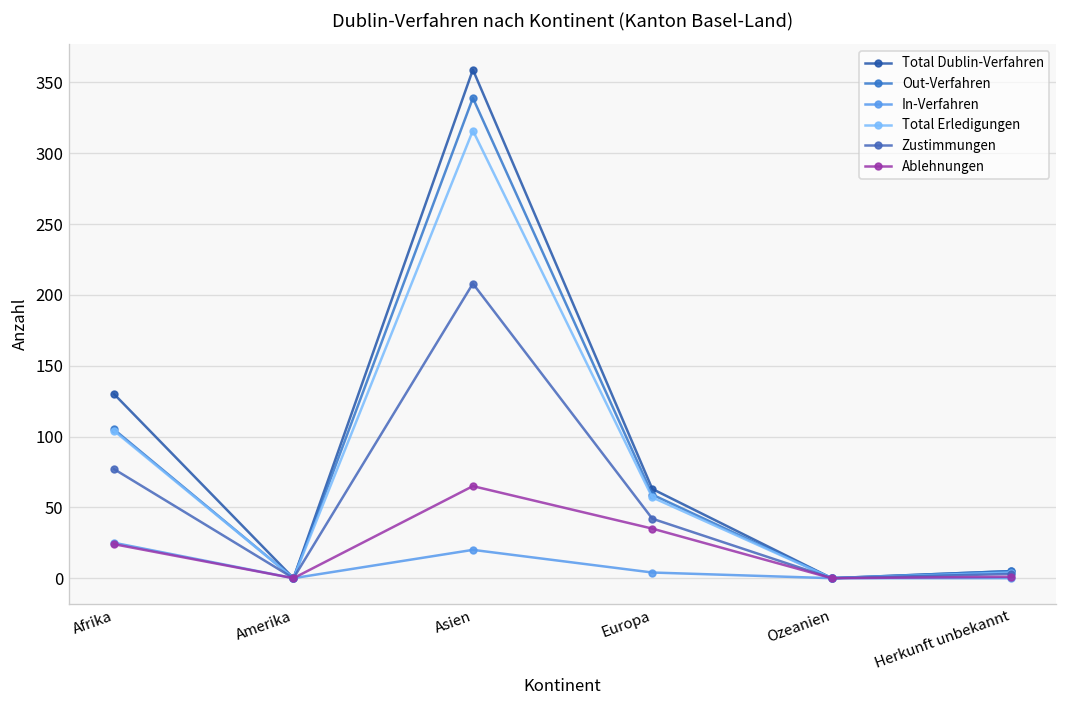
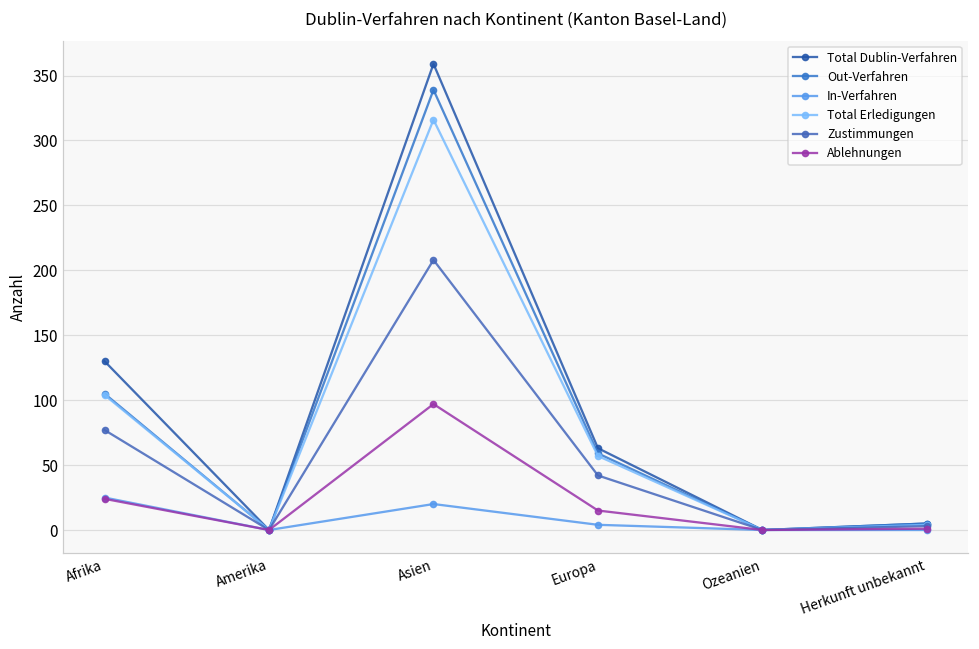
Ablehnungen, Asien: 65 -> 97
Ablehnungen, Europa: 35 -> 15
